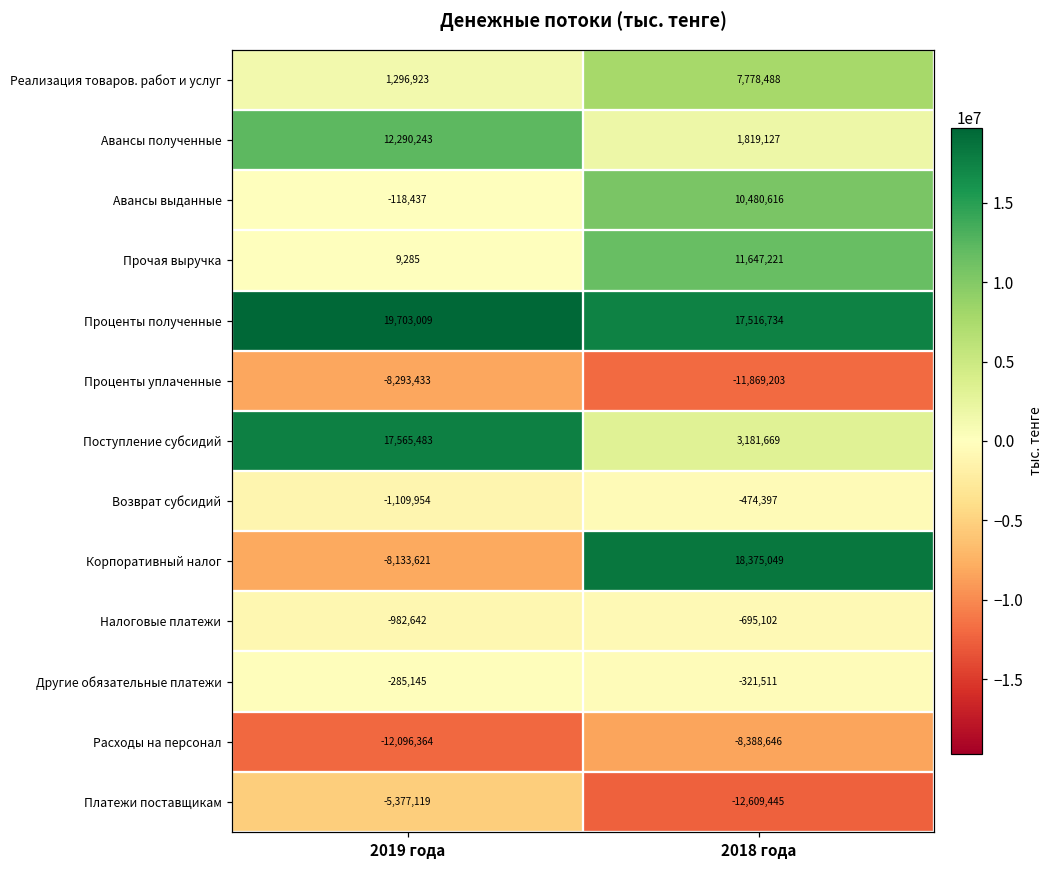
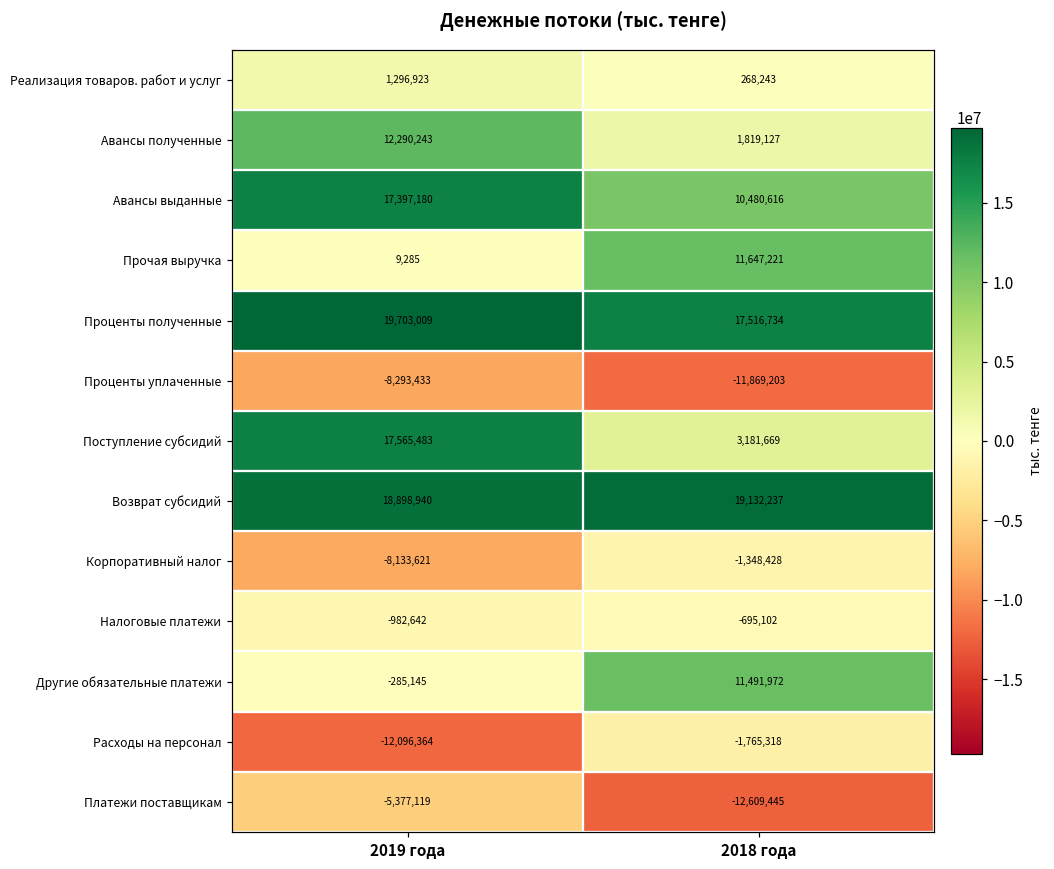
Реализация товаров. работ и услуг, 2018 года: 7,778,488 -> 268,243
Авансы выданные, 2019 года: -118,437 -> 17,397,180
Возврат субсидий, 2019 года: -1,109,954 -> 18,898,940
Возврат субсидий, 2018 года: -474,397 -> 19,132,237
Корпоративный налог, 2018 года: 18,375,049 -> -1,348,428
Другие обязательные платежи, 2018 года: -321,511 -> 11,491,972
Расходы на персонал, 2018 года: -8,388,646 -> -1,765,318
